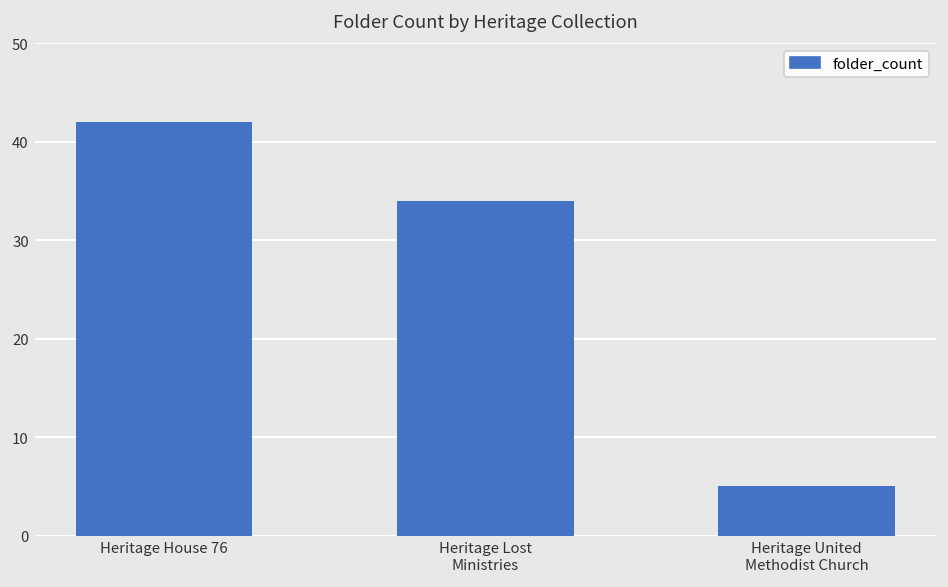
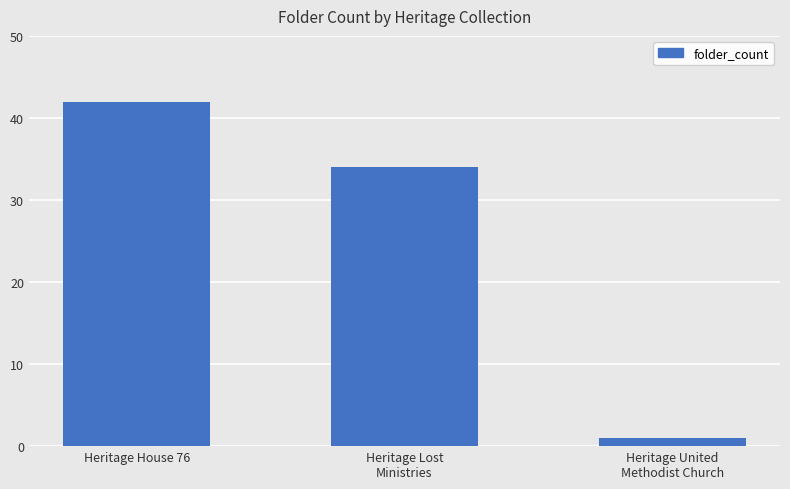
Heritage United Methodist Church: 5 -> 1
